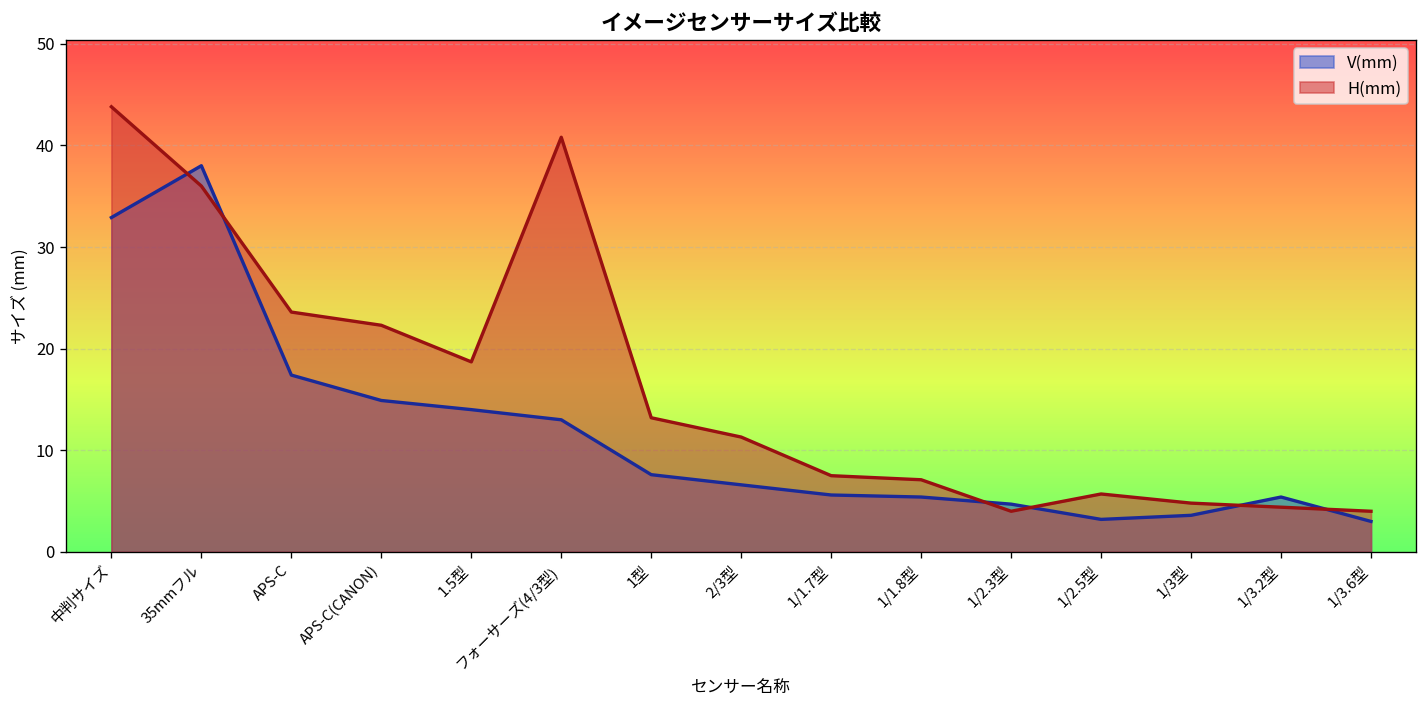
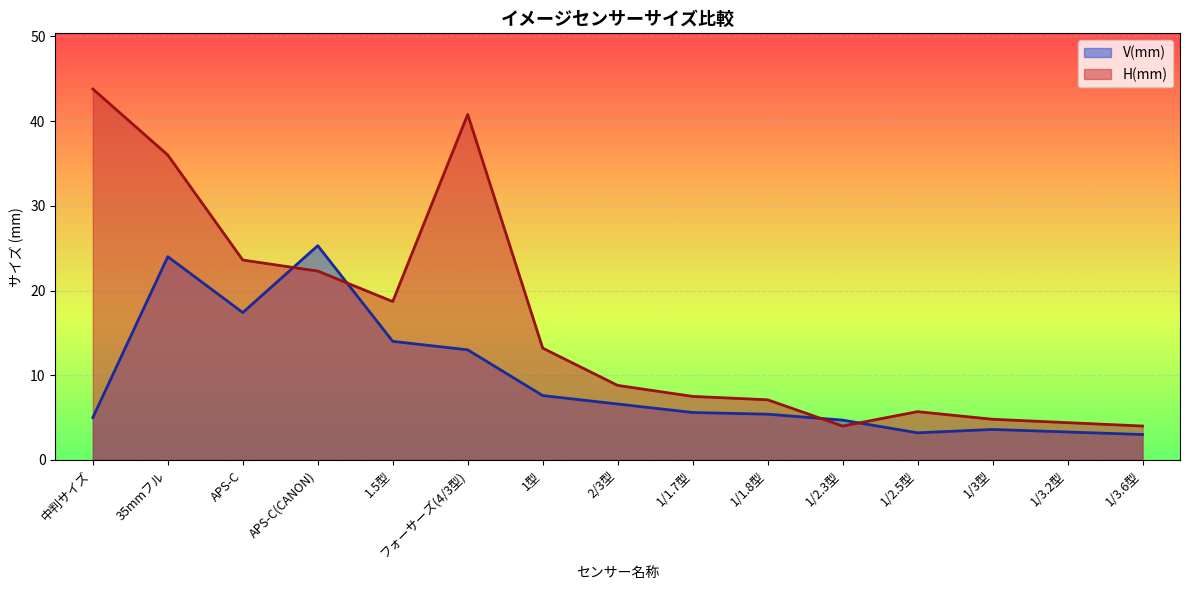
V(mm), 中判サイズ: 33 -> 5
V(mm), 35mmフル: 38 -> 24
V(mm), APS-C(CANON): 15 -> 25
H(mm), 2/3型: 11 -> 9
V(mm), 1/3.2型: 5 -> 3
